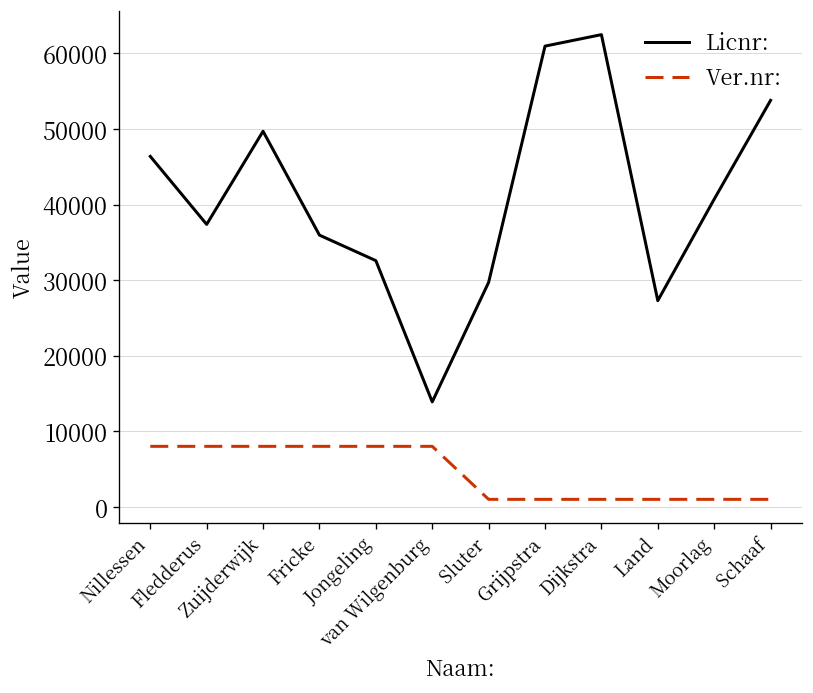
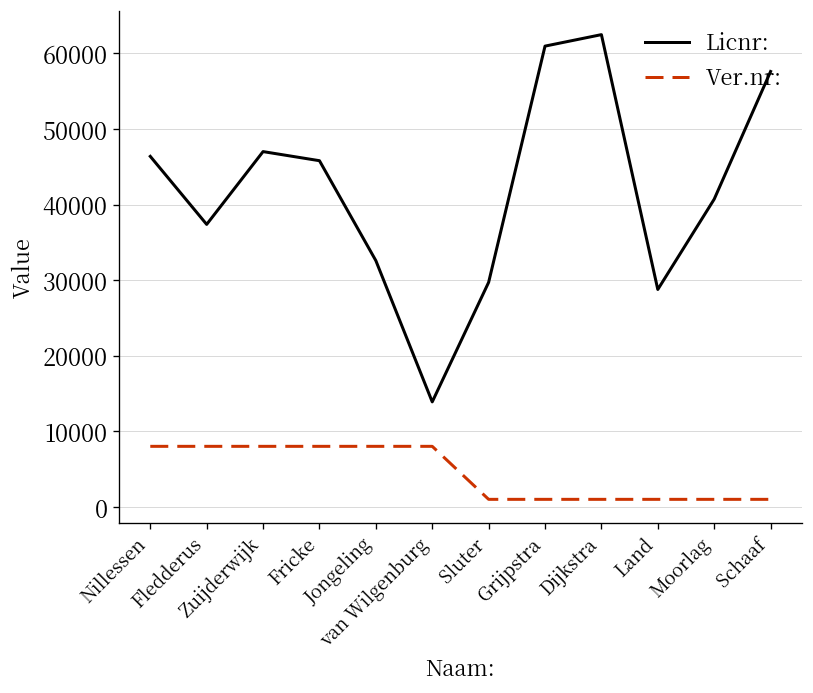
Licnr:, Zuijderwijk: 50000 -> 47000
Licnr:, Fricke: 36000 -> 46000
Licnr:, Land: 27000 -> 29000
Licnr:, Schaaf: 54000 -> 58000
